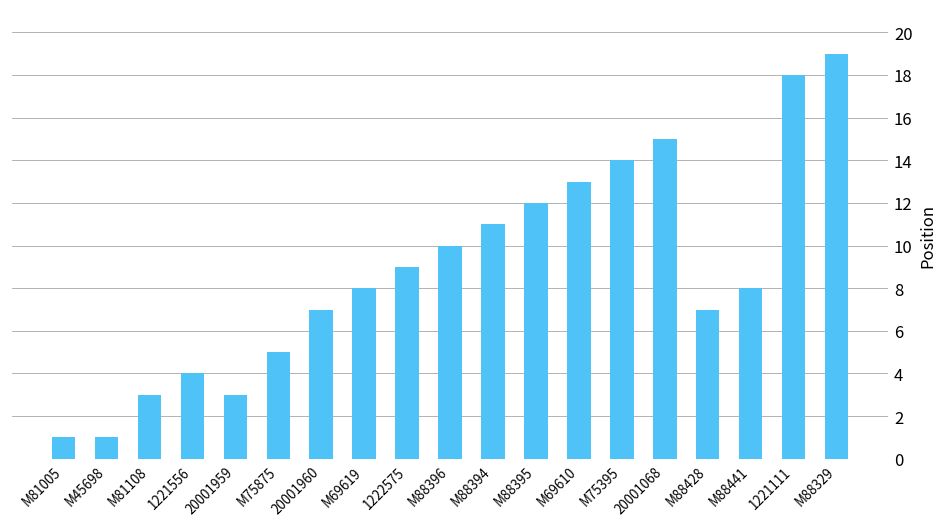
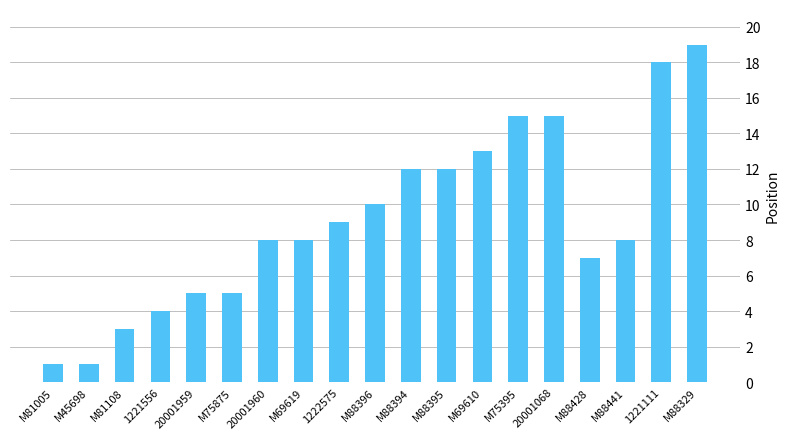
20001959: 3 -> 5
20001960: 7 -> 8
M88394: 11 -> 12
M75395: 14 -> 15
